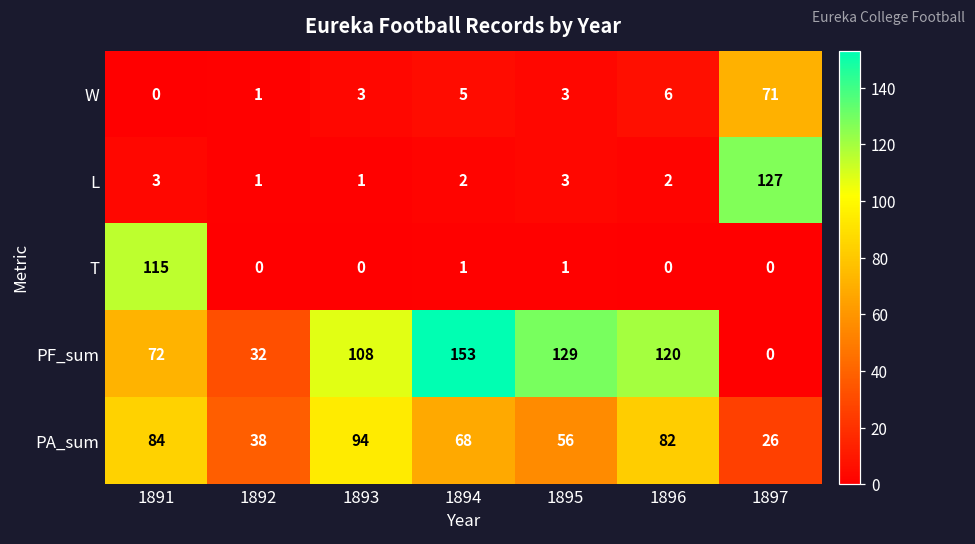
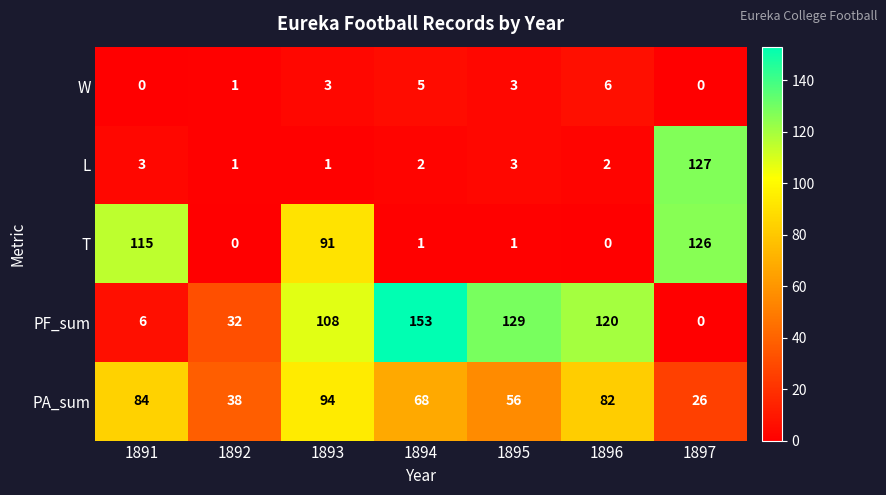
W, 1897: 71 -> 0
T, 1893: 0 -> 91
T, 1897: 0 -> 126
PF_sum, 1891: 72 -> 6
